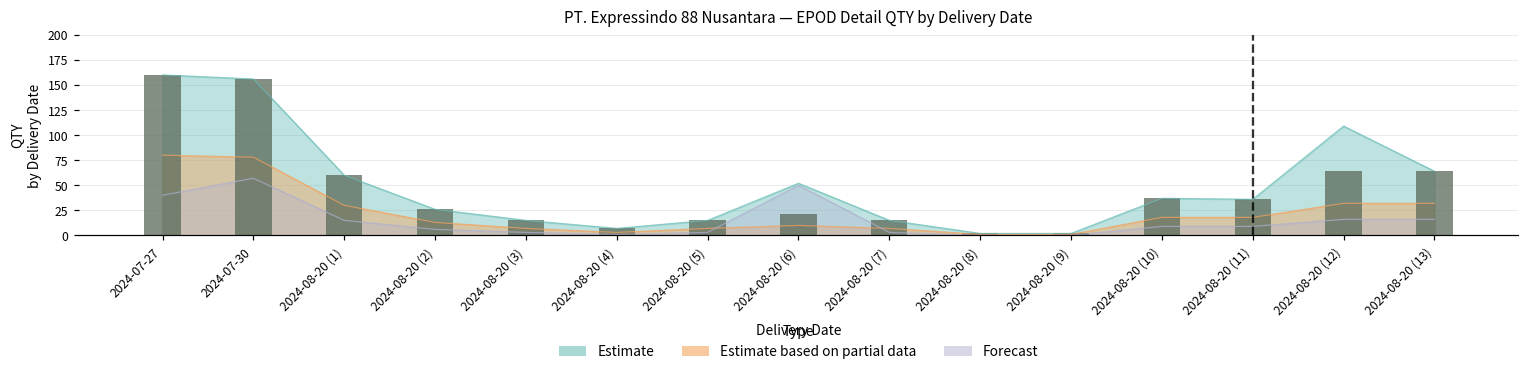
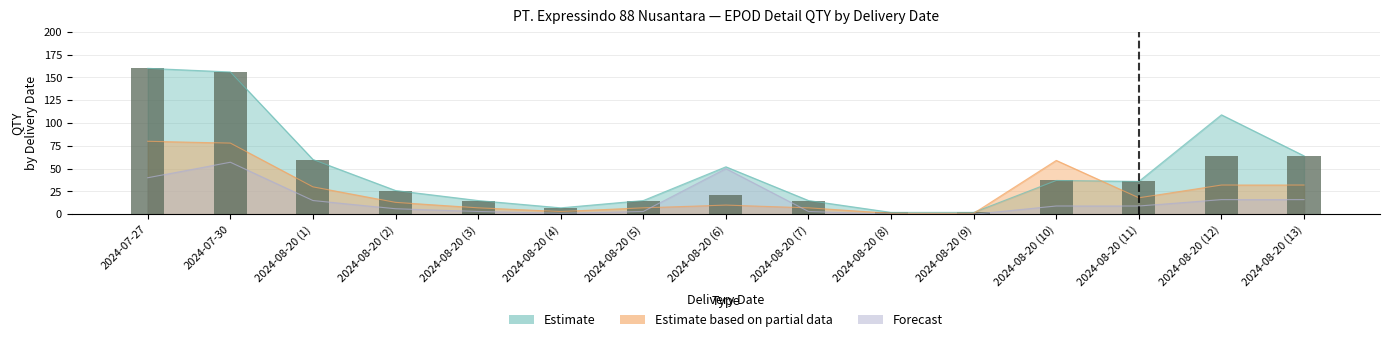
Estimate based on partial data, 2024-08-20 (10): 20 -> 60
